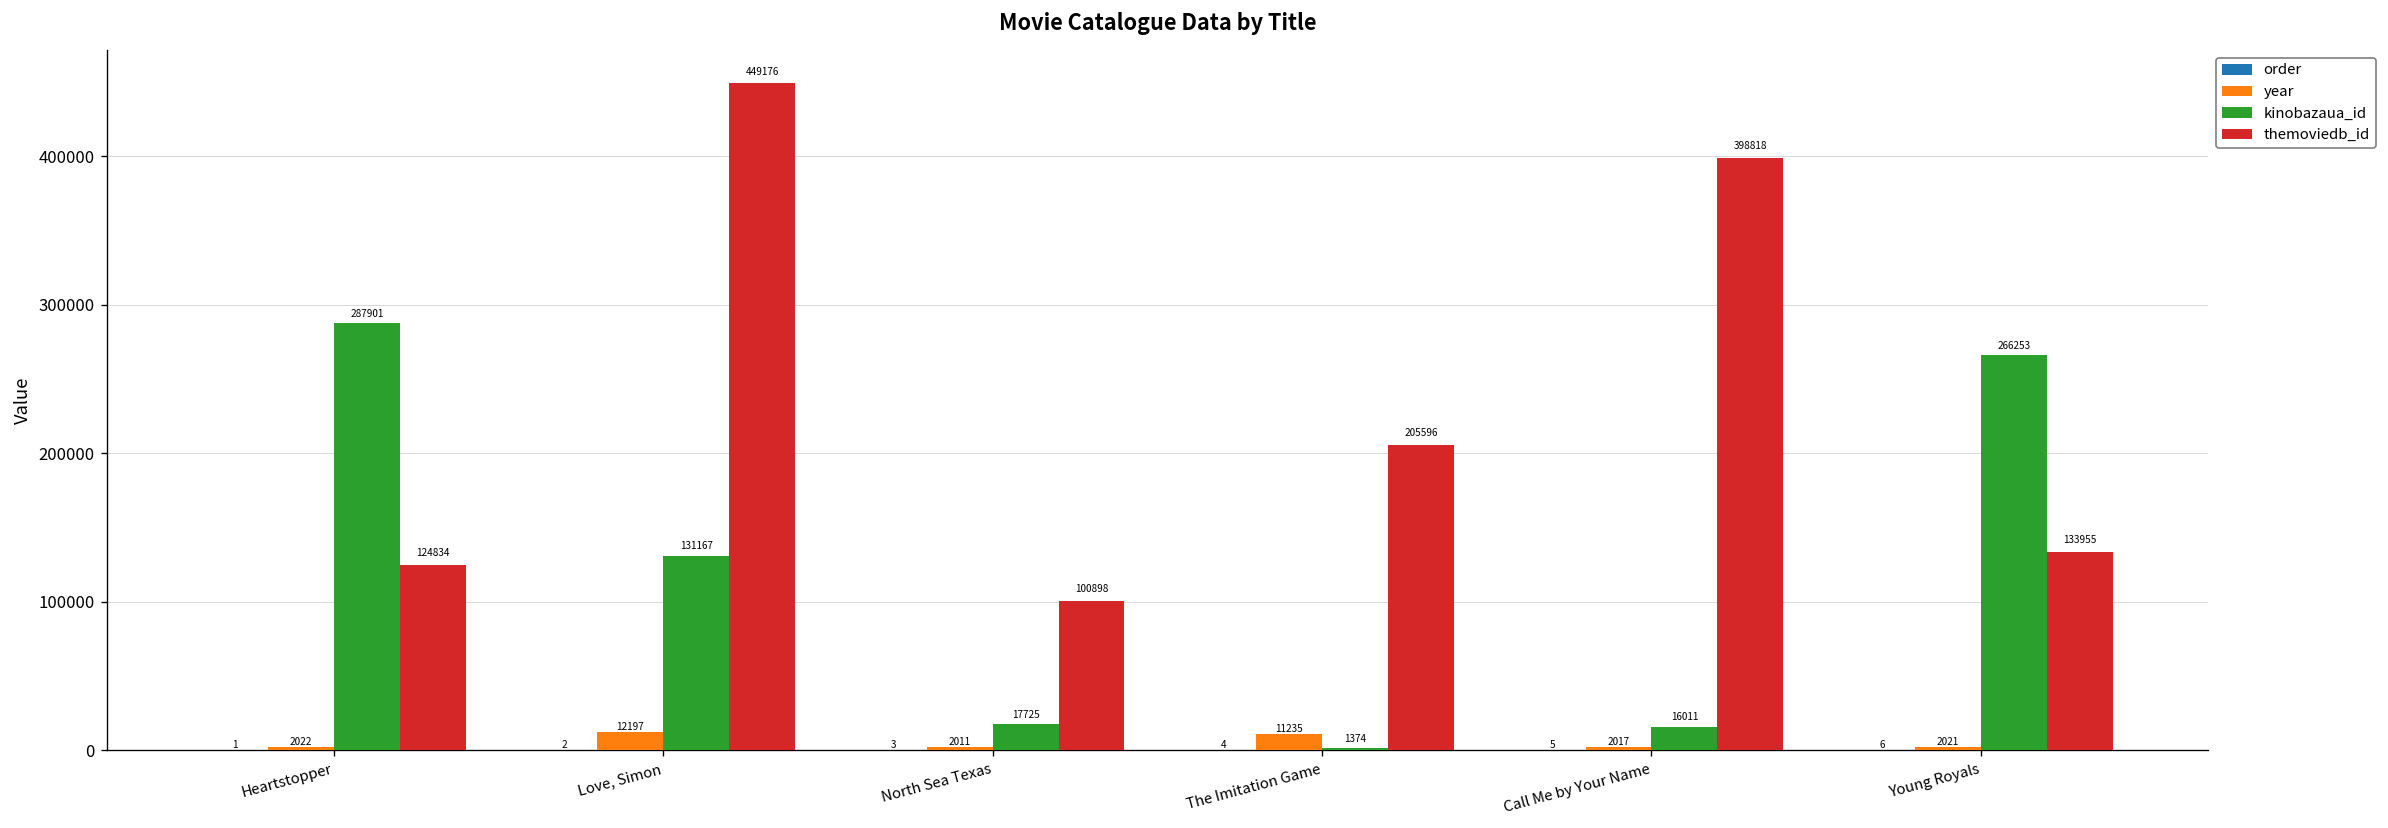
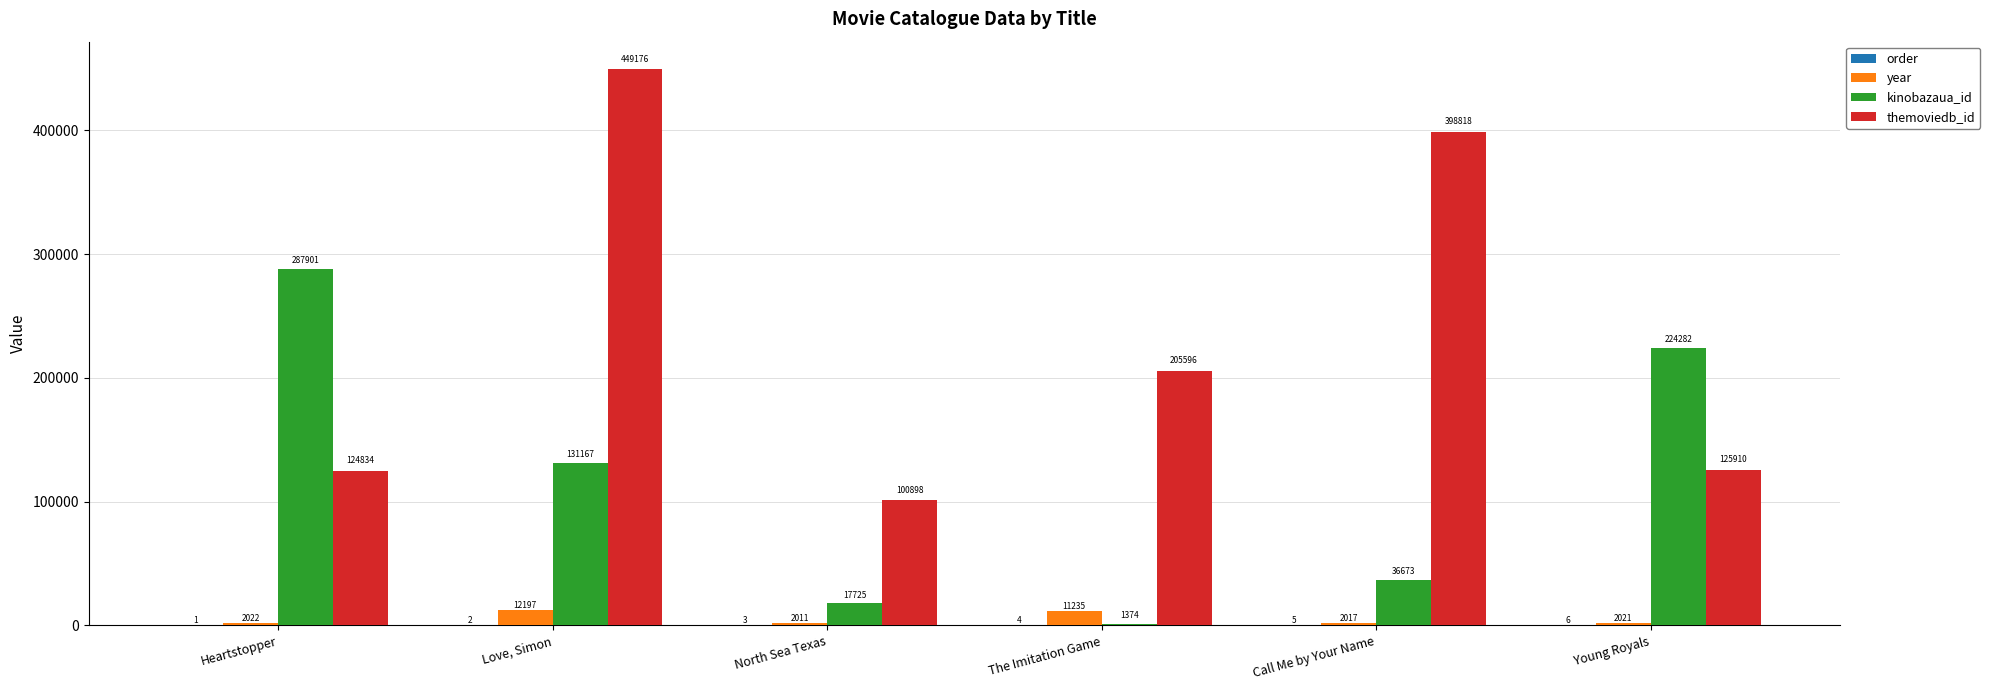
kinobazaua_id, Call Me by Your Name: 16011 -> 36673
kinobazaua_id, Young Royals: 266253 -> 224282
themoviedb_id, Young Royals: 133955 -> 125910
